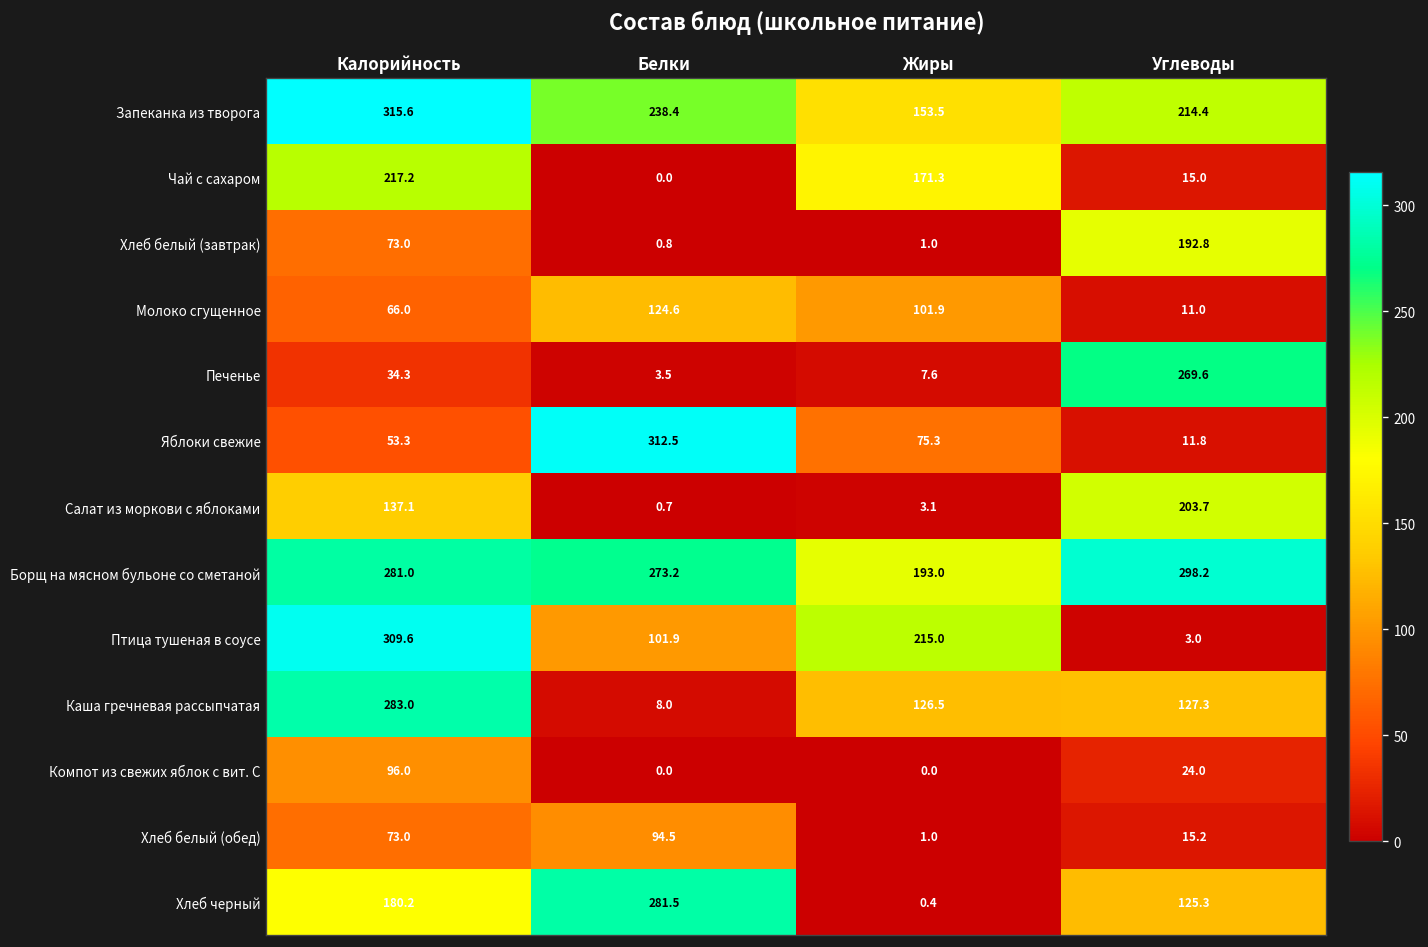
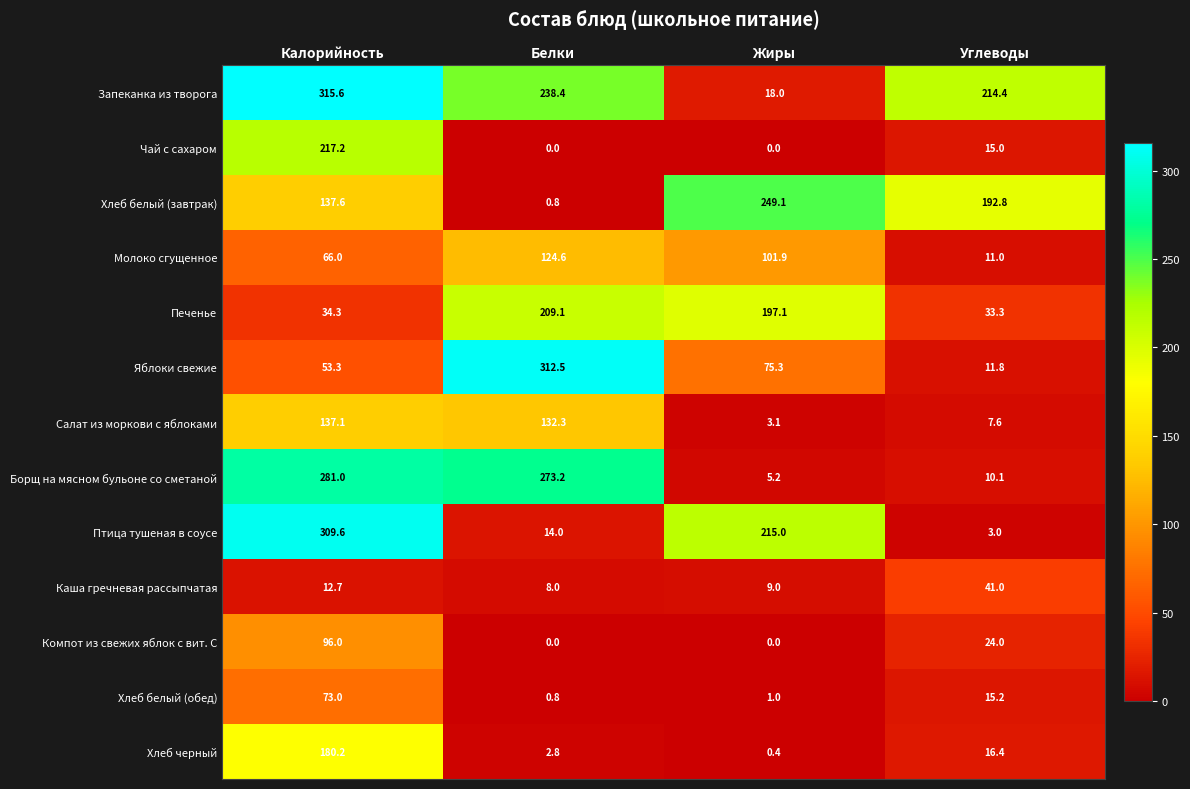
Запеканка из творога, Жиры: 153.5 -> 18.0
Чай с сахаром, Жиры: 171.3 -> 0.0
Хлеб белый (завтрак), Калорийность: 73.0 -> 137.6
Хлеб белый (завтрак), Жиры: 1.0 -> 249.1
Печенье, Белки: 3.5 -> 209.1
Печенье, Жиры: 7.6 -> 197.1
Печенье, Углеводы: 269.6 -> 33.3
Салат из моркови с яблоками, Белки: 0.7 -> 132.3
Салат из моркови с яблоками, Углеводы: 203.7 -> 7.6
Борщ на мясном бульоне со сметаной, Жиры: 193.0 -> 5.2
Борщ на мясном бульоне со сметаной, Углеводы: 298.2 -> 10.1
Птица тушеная в соусе, Белки: 101.9 -> 14.0
Каша гречневая рассыпчатая, Калорийность: 283.0 -> 12.7
Каша гречневая рассыпчатая, Жиры: 126.5 -> 9.0
Каша гречневая рассыпчатая, Углеводы: 127.3 -> 41.0
Хлеб белый (обед), Белки: 94.5 -> 0.8
Хлеб черный, Белки: 281.5 -> 2.8
Хлеб черный, Углеводы: 125.3 -> 16.4
